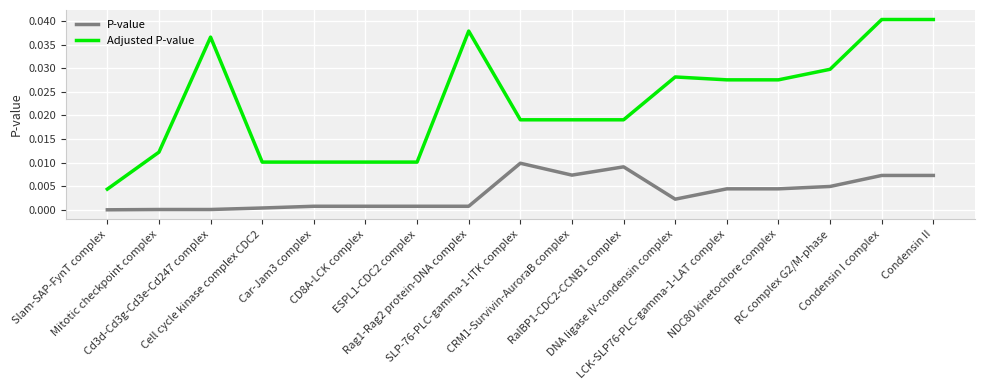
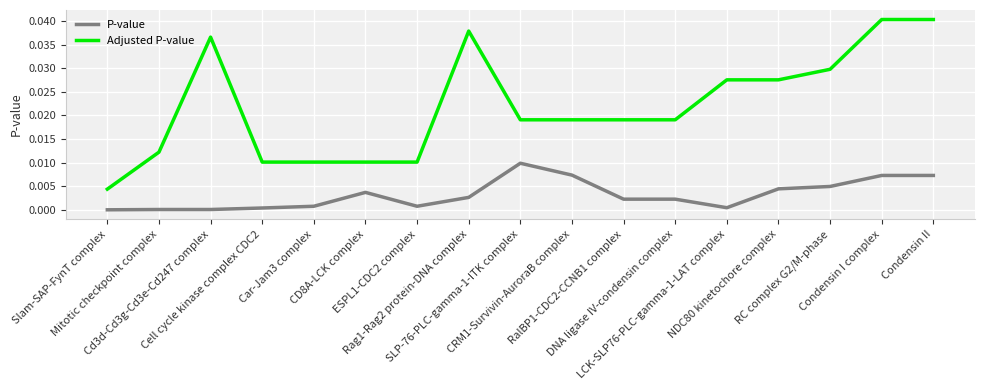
P-value, CD8A-LCK complex: 0.001 -> 0.004
P-value, Rag1-Rag2 protein-DNA complex: 0.001 -> 0.003
P-value, RalBP1-CDC2-CCNB1 complex: 0.009 -> 0.002
Adjusted P-value, DNA ligase IV-condensin complex: 0.028 -> 0.019
P-value, LCK-SLP76-PLC-gamma-1-LAT complex: 0.004 -> 0.000
